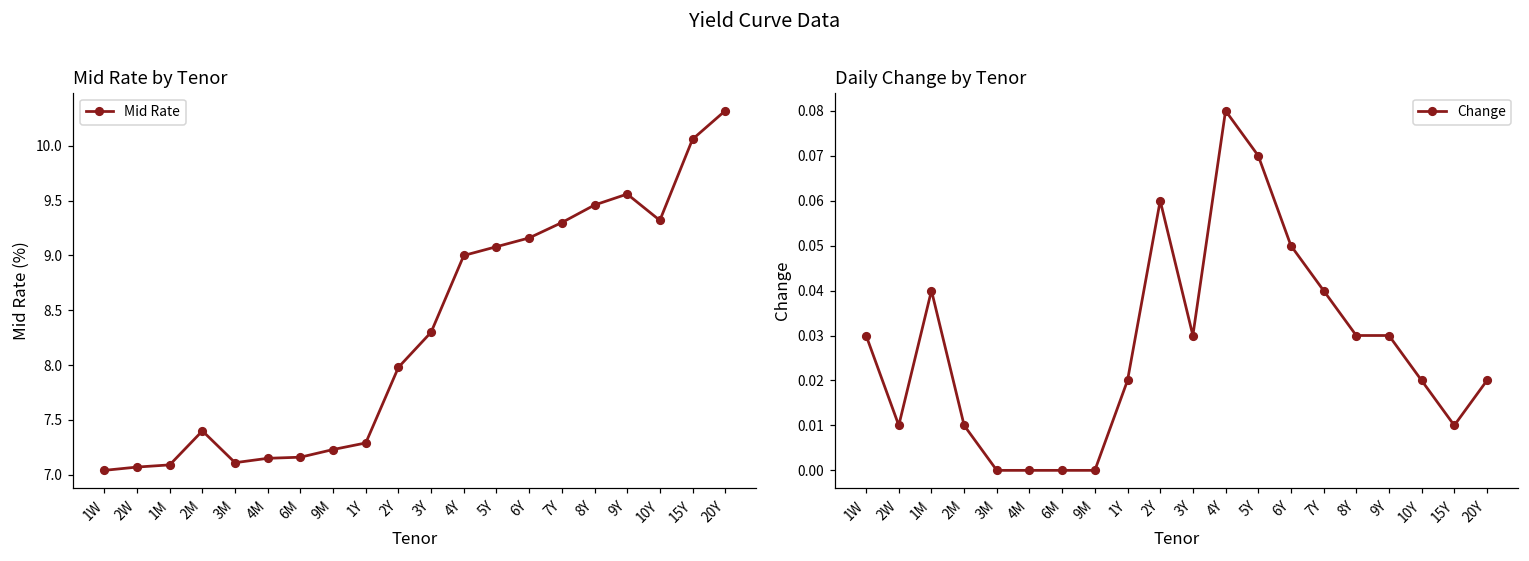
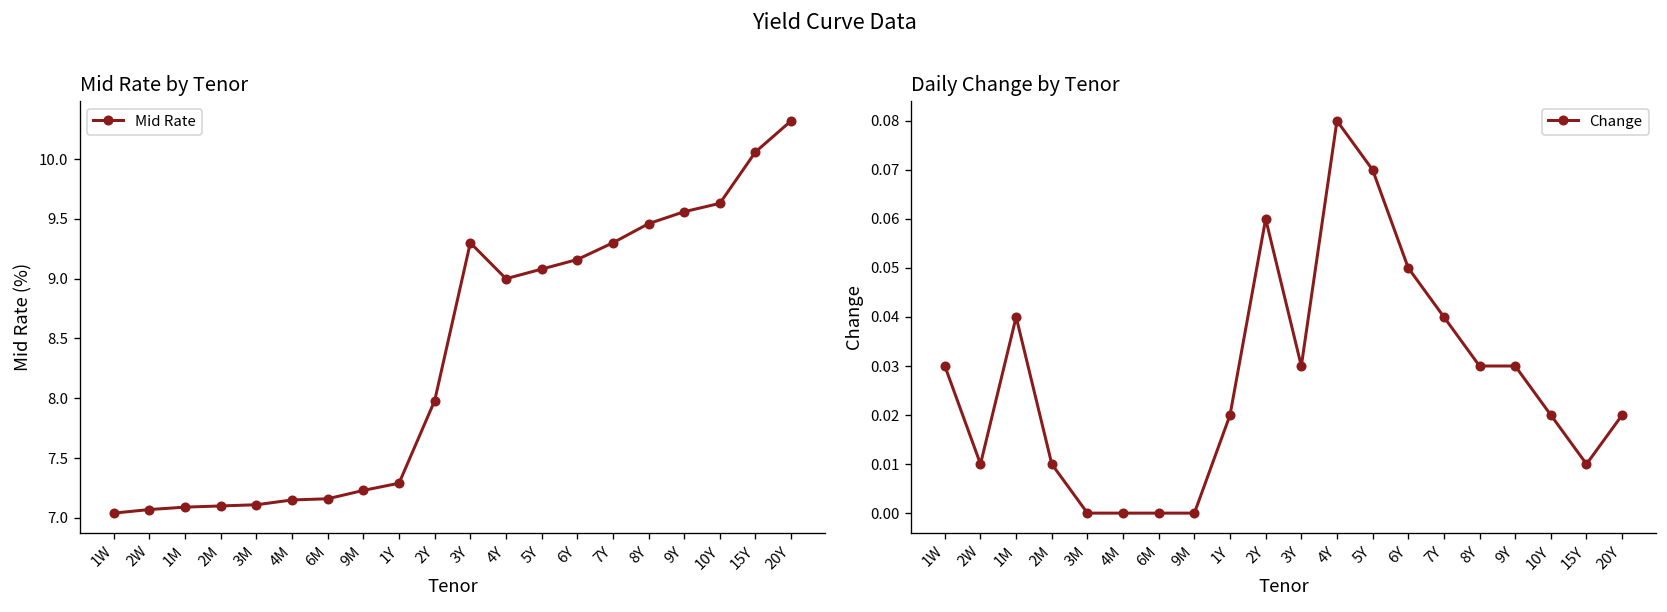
Mid Rate by Tenor, 2M: 7.4 -> 7.1
Mid Rate by Tenor, 3Y: 8.3 -> 9.3
Mid Rate by Tenor, 10Y: 9.3 -> 9.6
